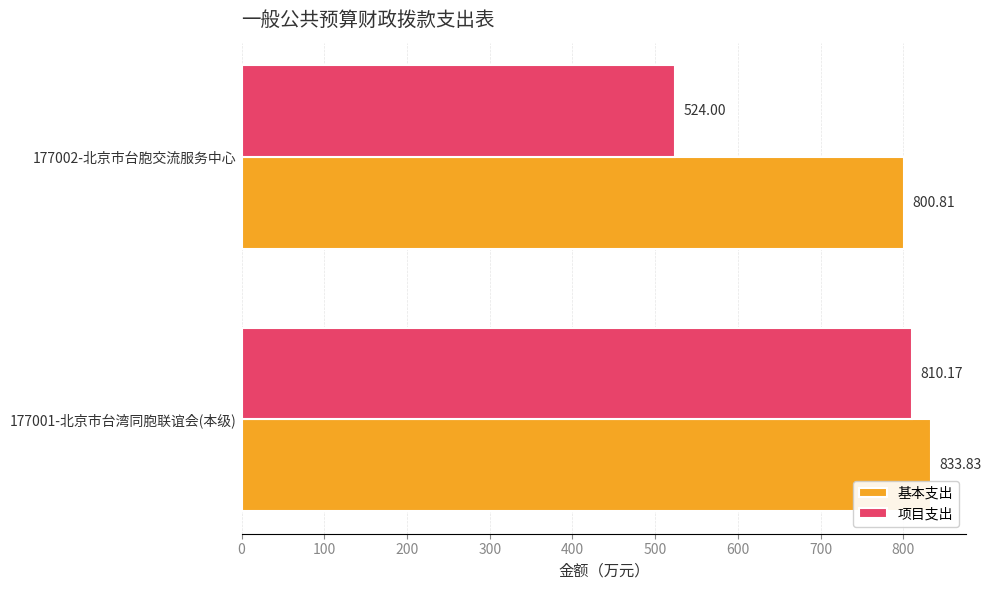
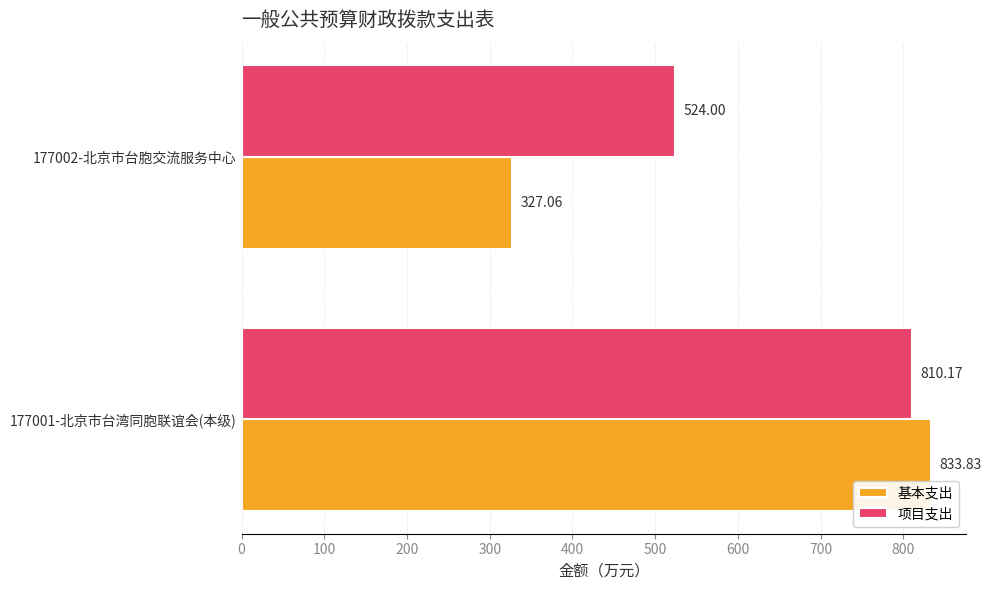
基本支出, 177002-北京市台胞交流服务中心: 800.81 -> 327.06
